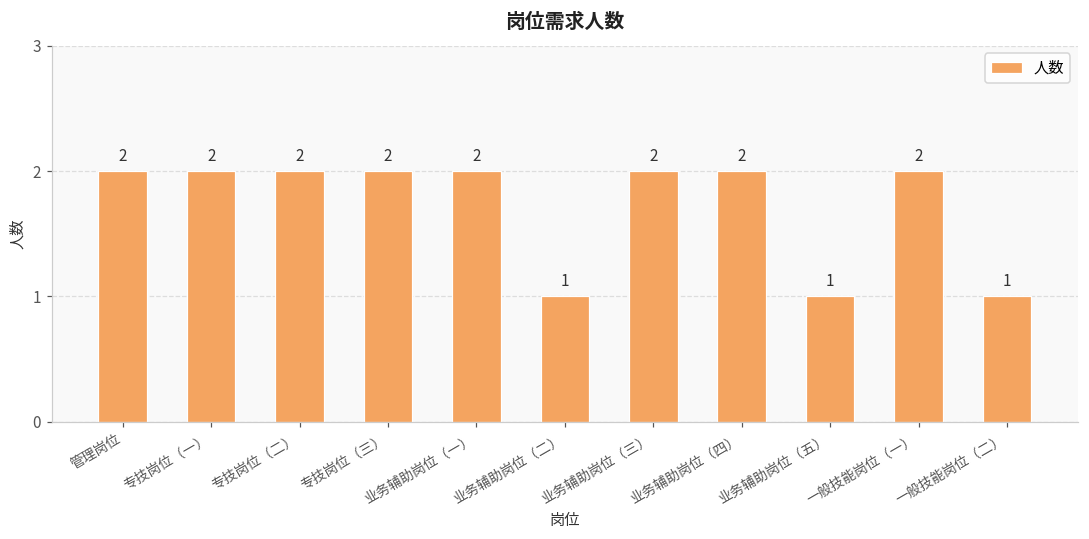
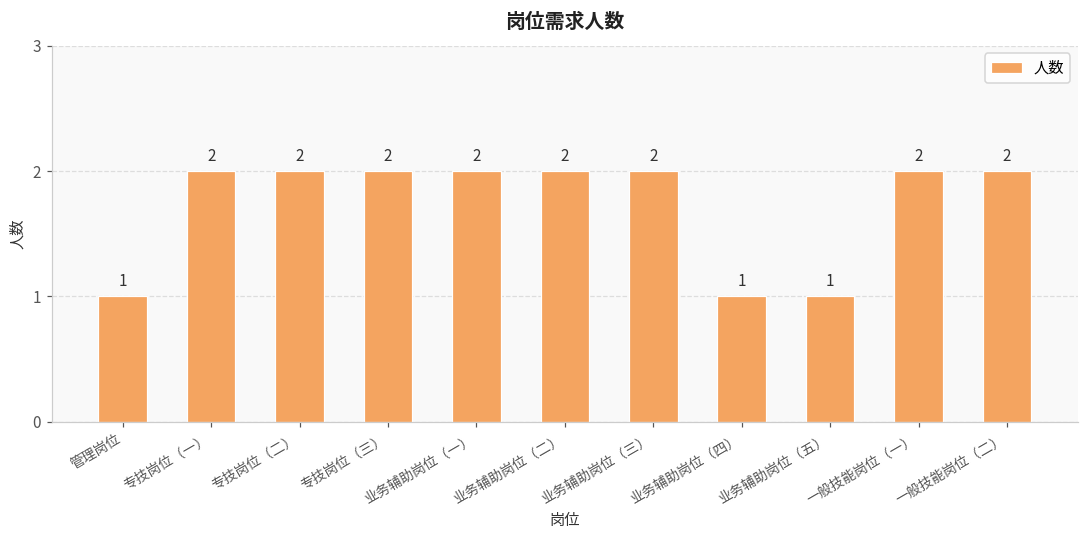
管理岗位: 2 -> 1
业务辅助岗位（二）: 1 -> 2
业务辅助岗位（四）: 2 -> 1
一般技能岗位（二）: 1 -> 2
